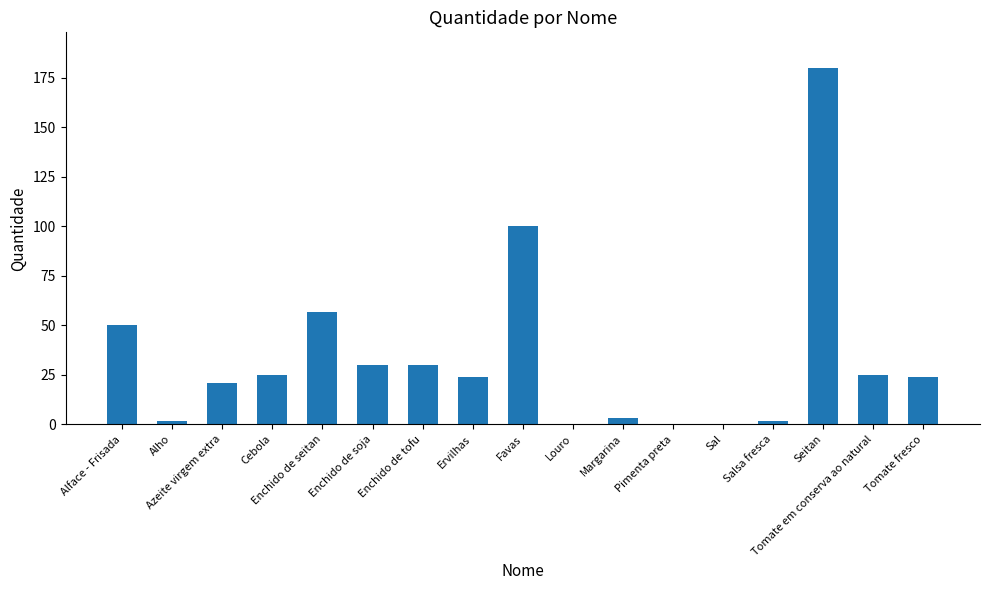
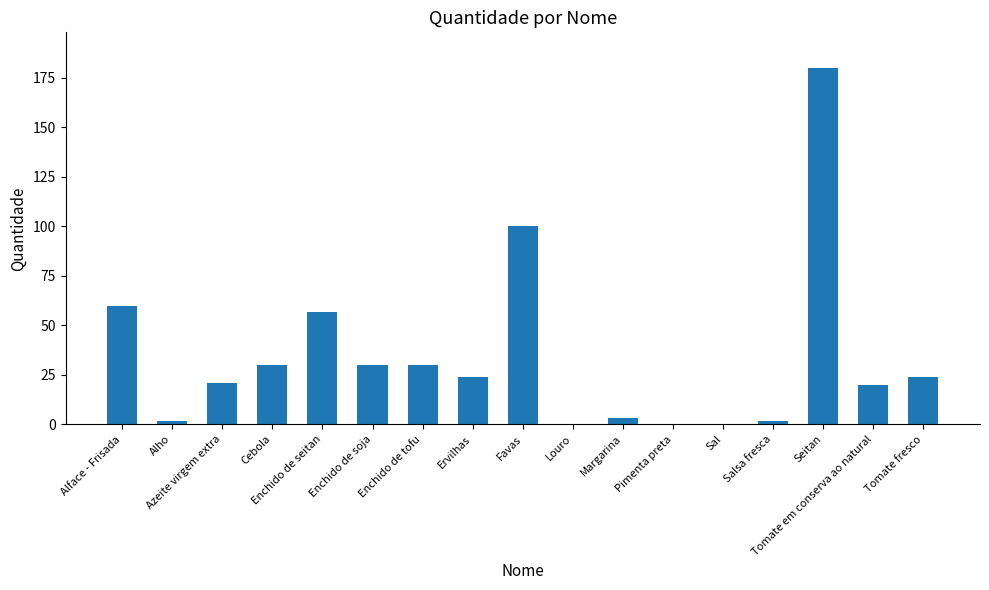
Alface - Frisada: 50 -> 60
Cebola: 25 -> 30
Tomate em conserva ao natural: 25 -> 20
